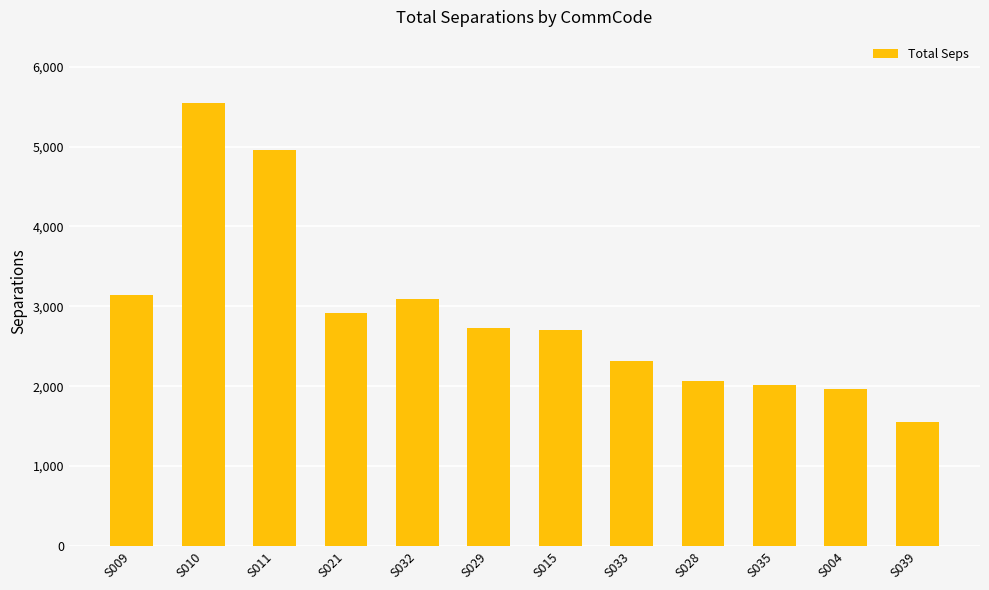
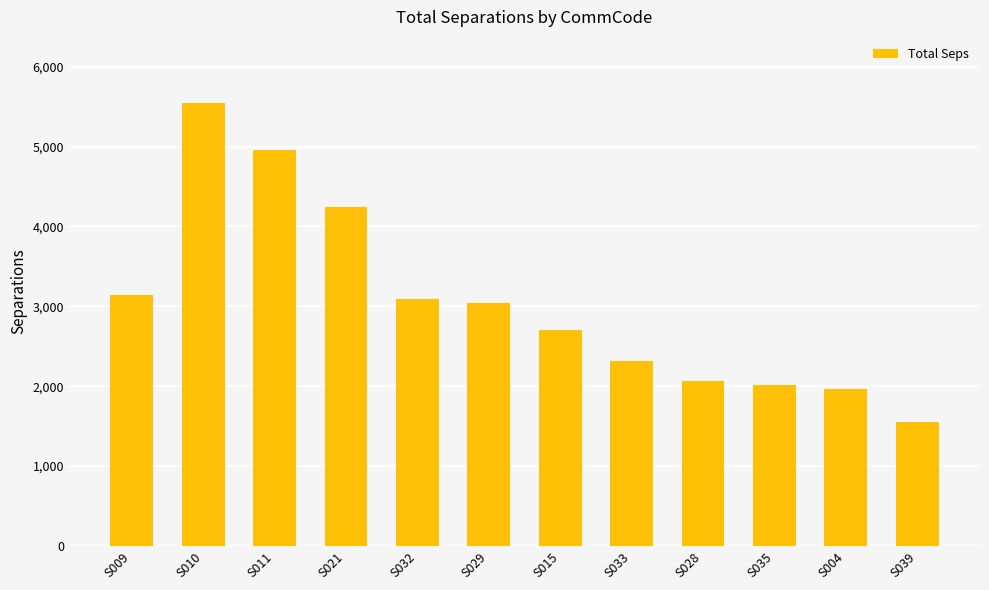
S021: 2,900 -> 4,200
S029: 2,700 -> 3,000
